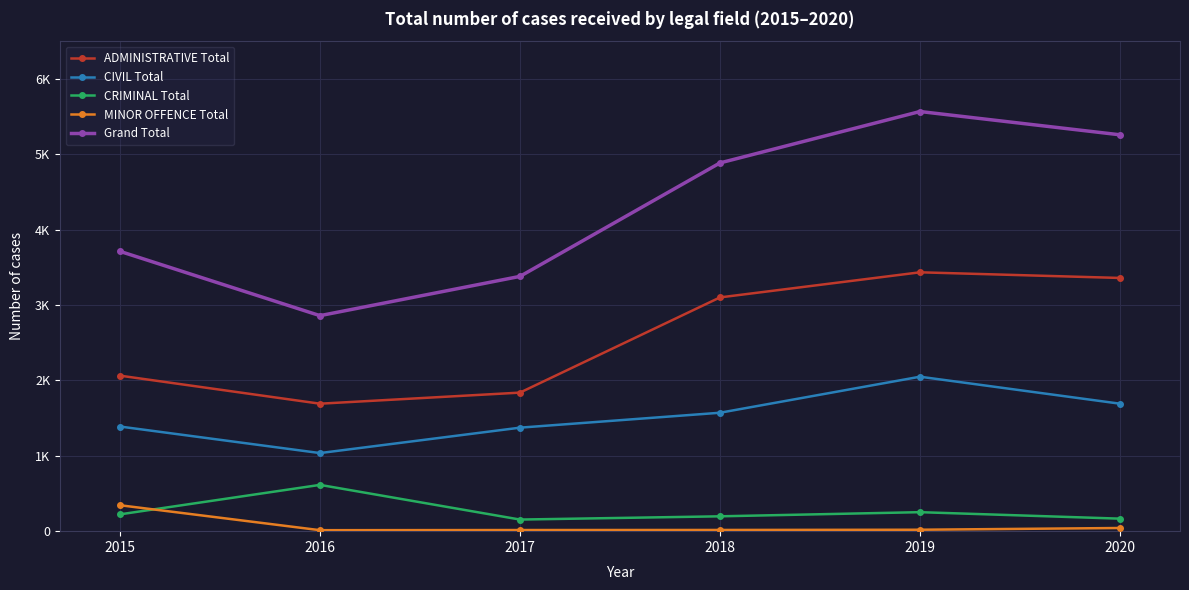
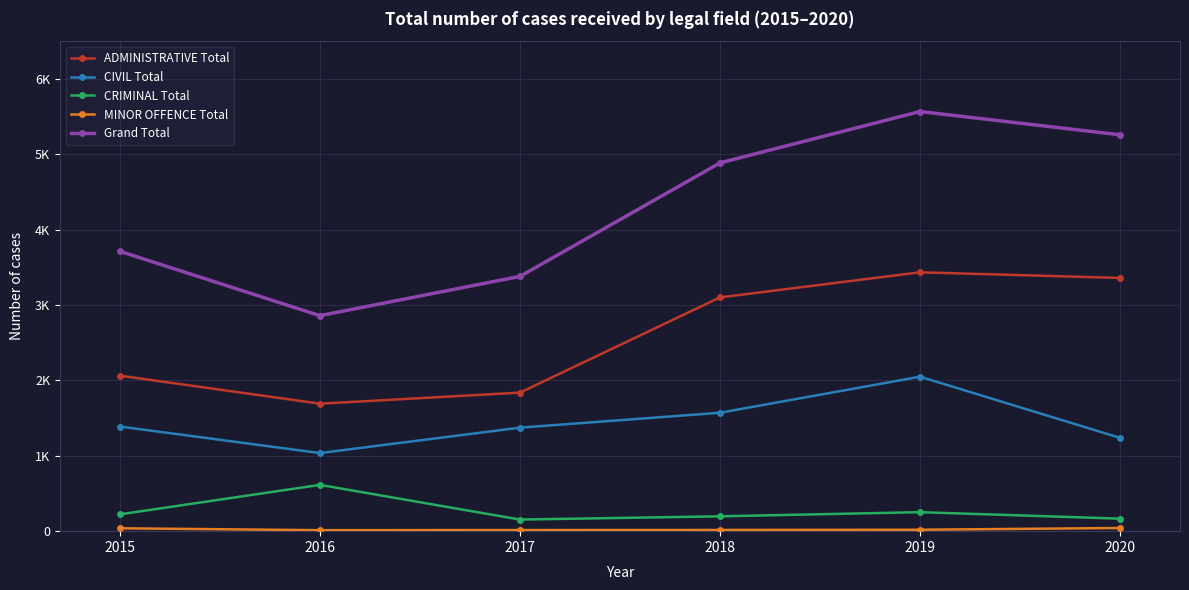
MINOR OFFENCE Total, 2015: 300 -> 0
CIVIL Total, 2020: 1700 -> 1200
